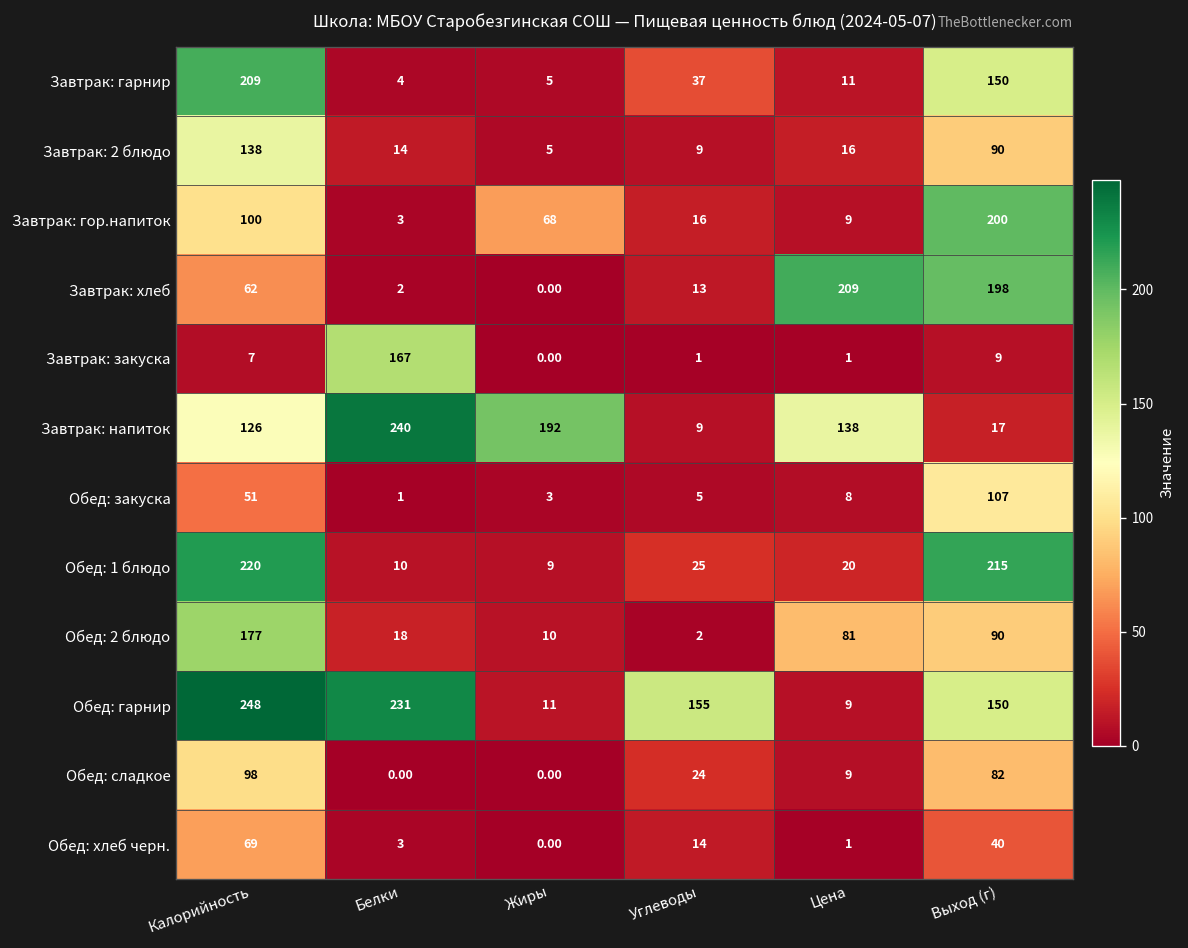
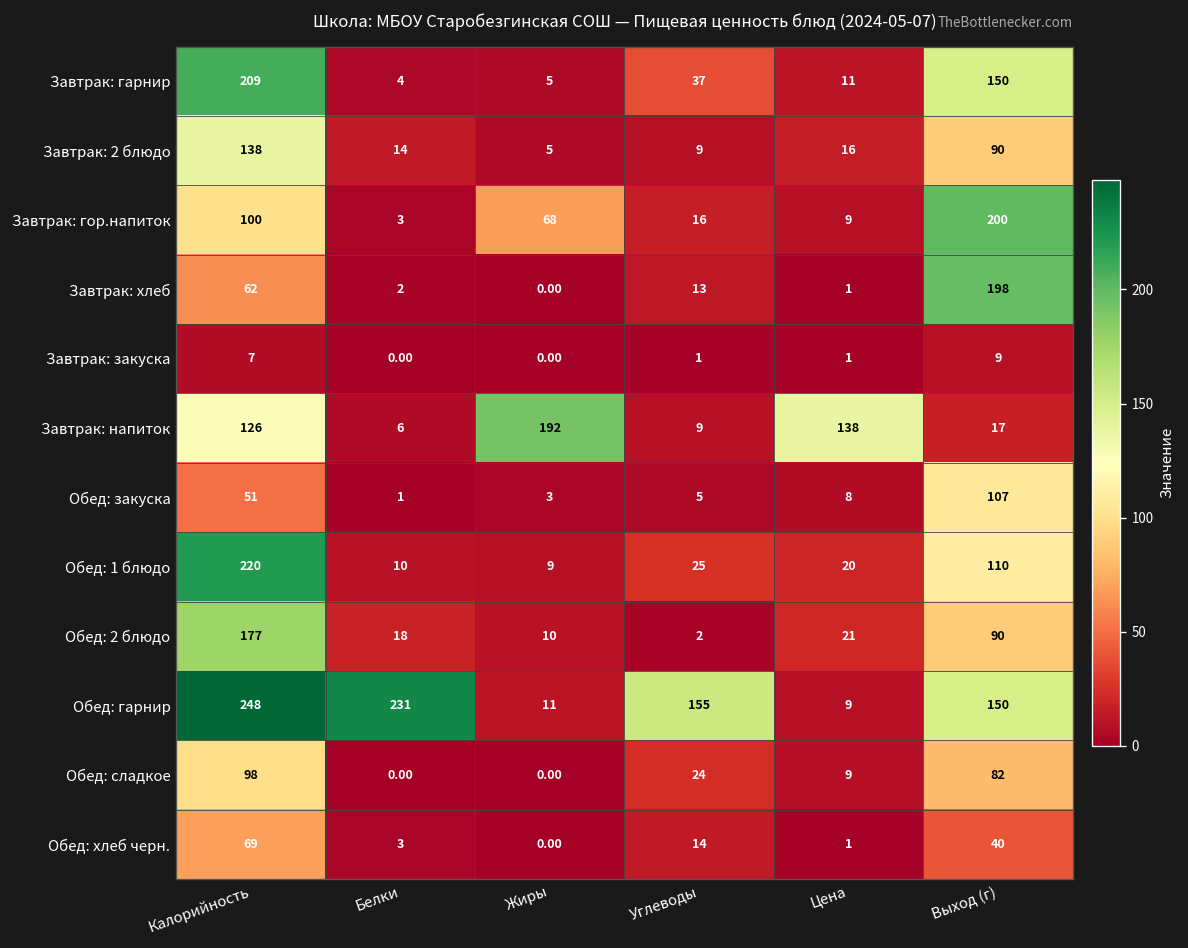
Завтрак: хлеб, Цена: 209 -> 1
Завтрак: закуска, Белки: 167 -> 0.00
Завтрак: напиток, Белки: 240 -> 6
Обед: 1 блюдо, Выход (г): 215 -> 110
Обед: 2 блюдо, Цена: 81 -> 21
